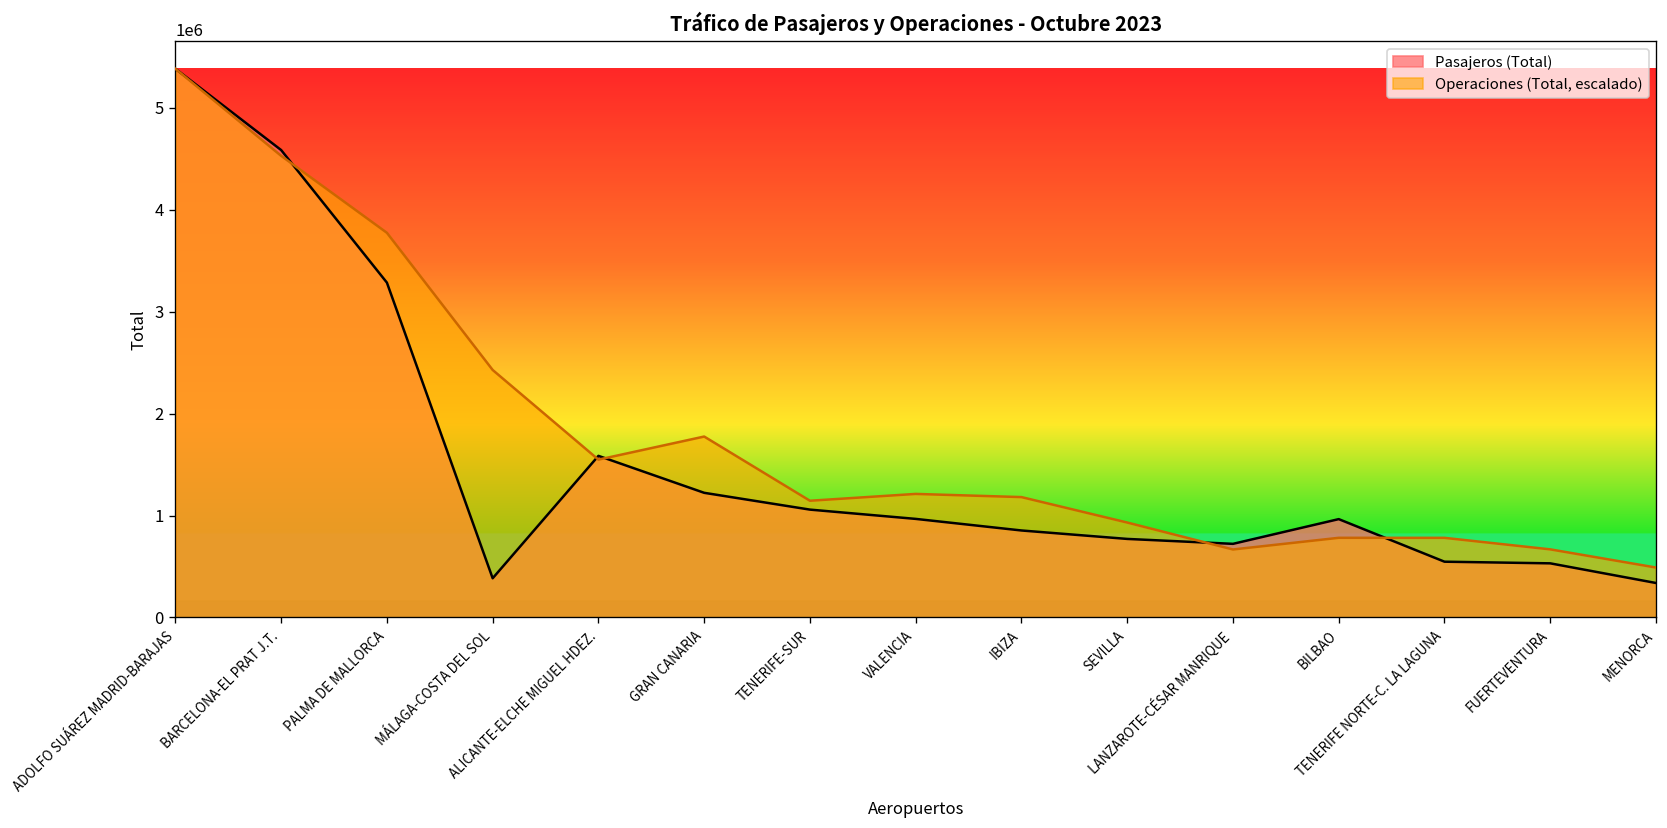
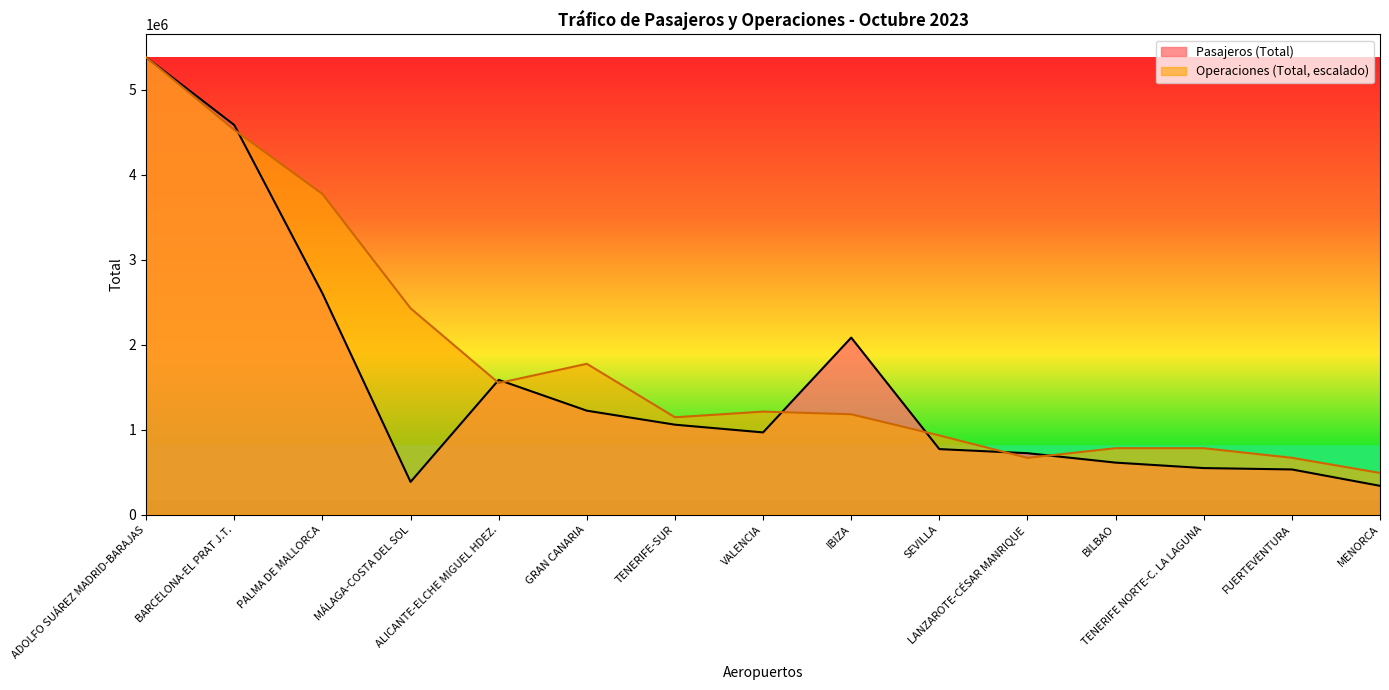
Pasajeros (Total), PALMA DE MALLORCA: 3300000 -> 2600000
Pasajeros (Total), IBIZA: 900000 -> 2100000
Pasajeros (Total), BILBAO: 1000000 -> 600000
